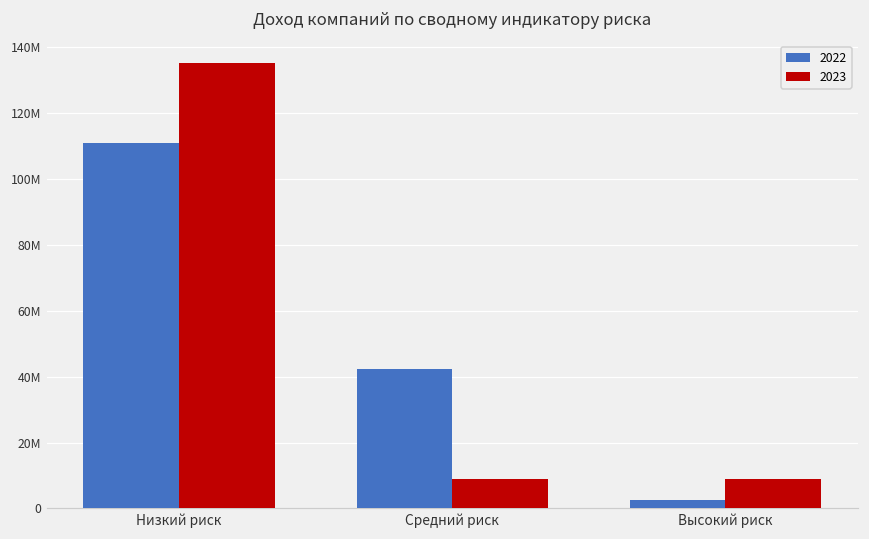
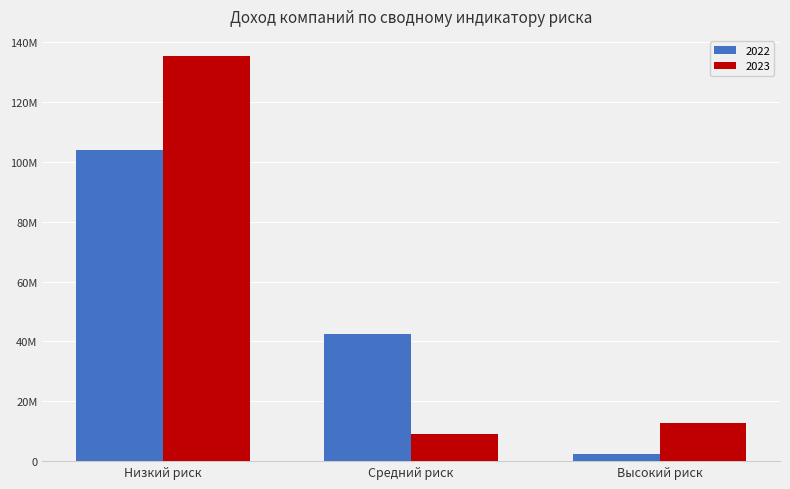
2022, Низкий риск: 111000000 -> 104000000
2023, Высокий риск: 9000000 -> 13000000
